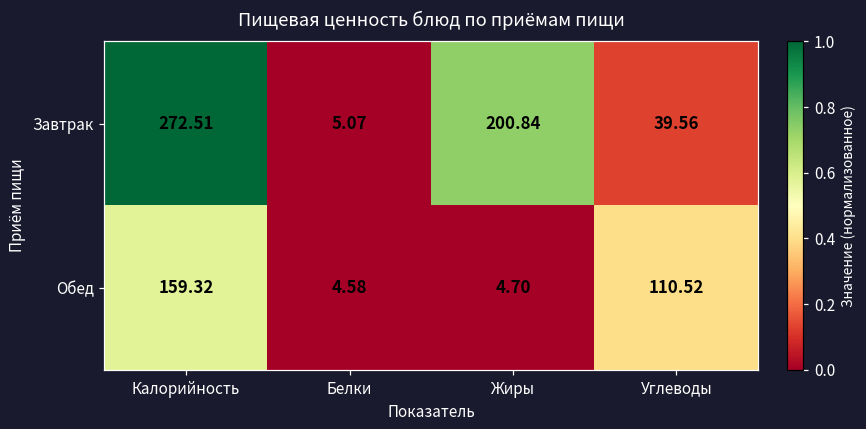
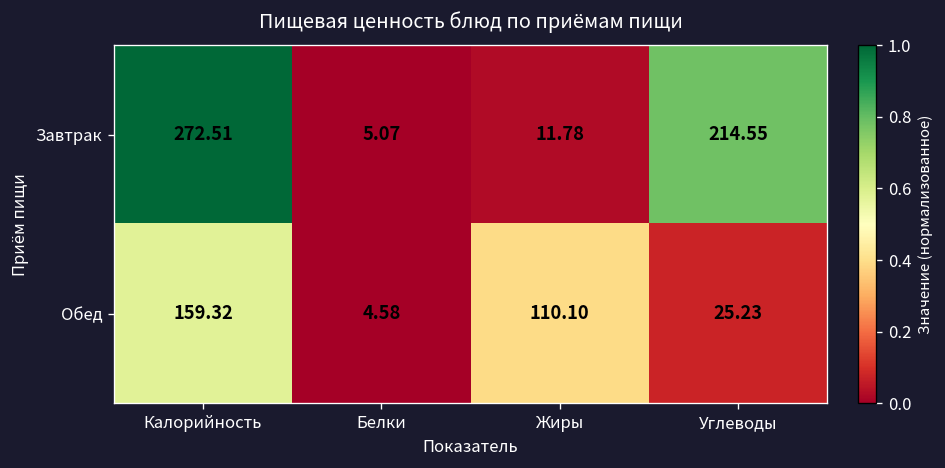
Завтрак, Жиры: 200.84 -> 11.78
Завтрак, Углеводы: 39.56 -> 214.55
Обед, Жиры: 4.70 -> 110.10
Обед, Углеводы: 110.52 -> 25.23
